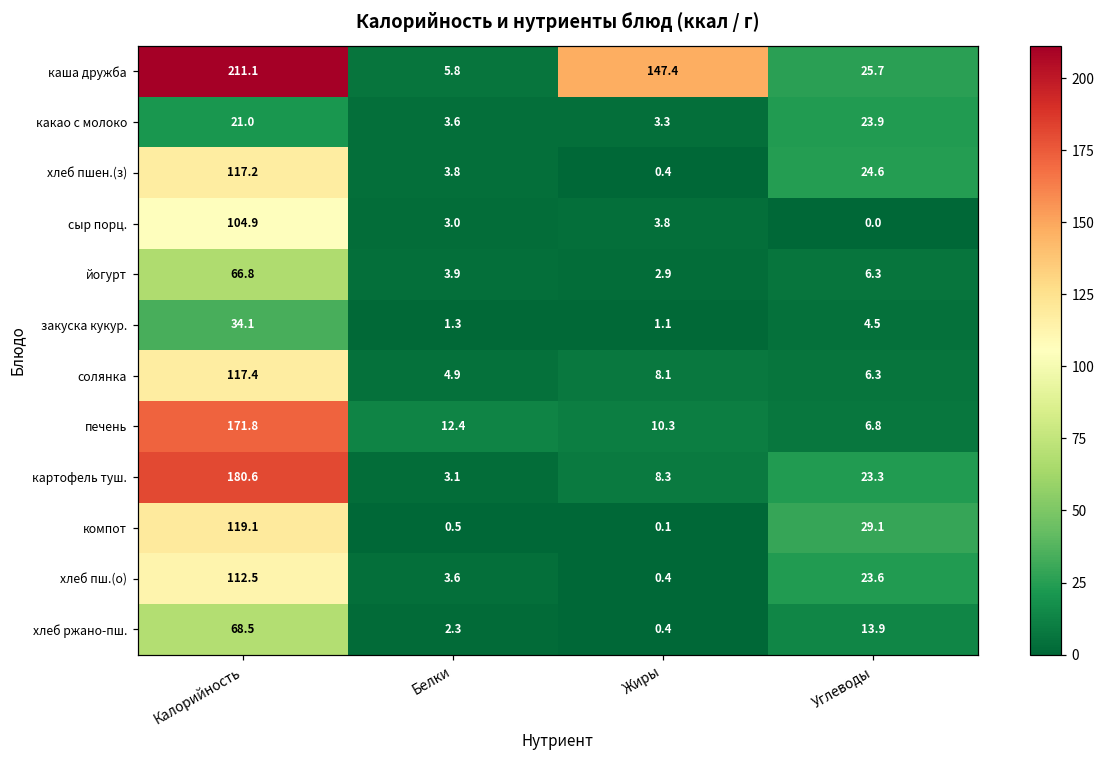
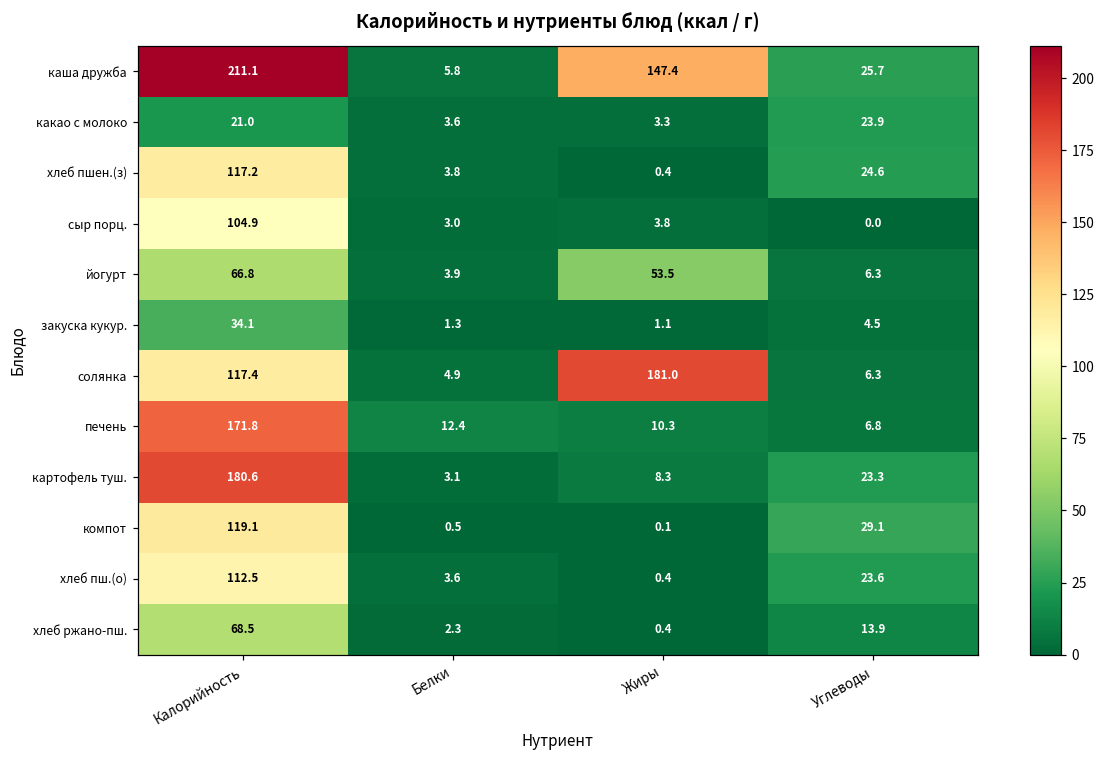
йогурт, Жиры: 2.9 -> 53.5
солянка, Жиры: 8.1 -> 181.0
